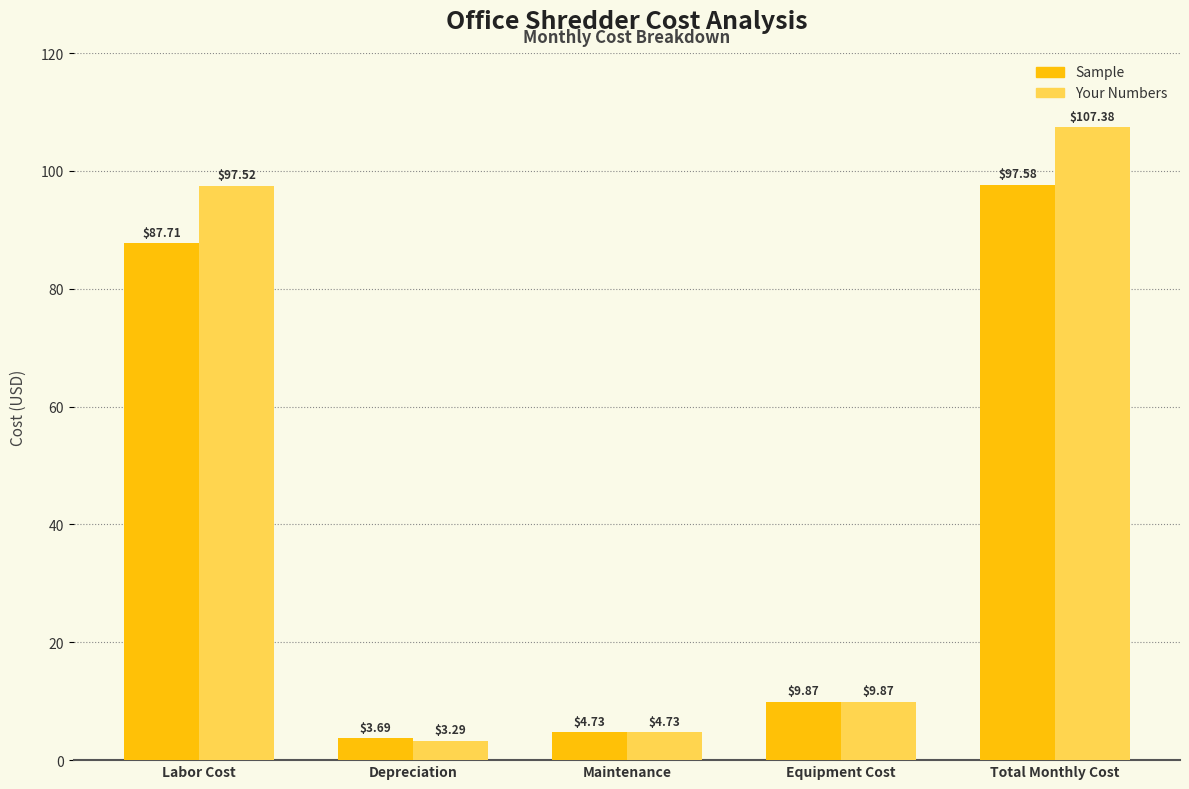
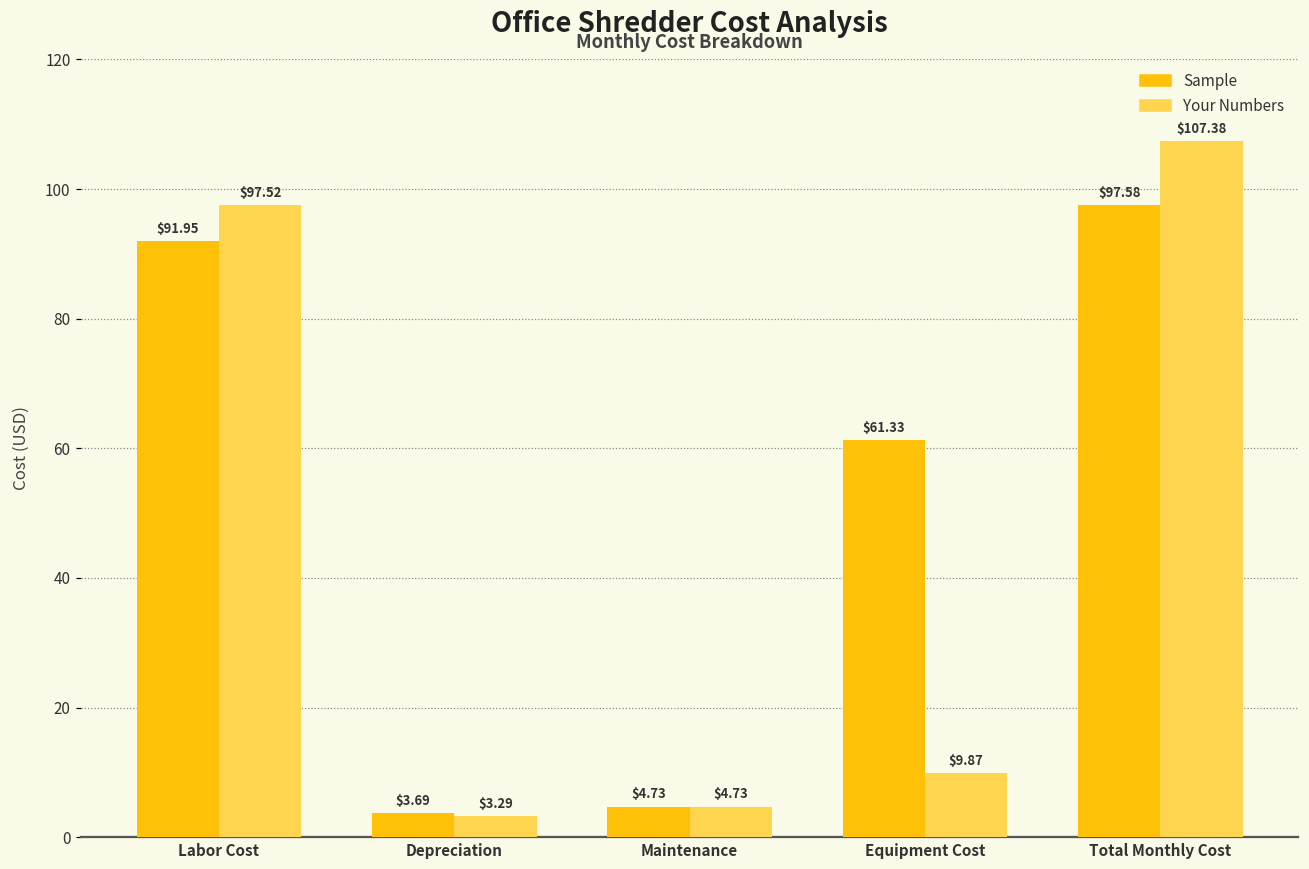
Sample, Labor Cost: $87.71 -> $91.95
Sample, Equipment Cost: $9.87 -> $61.33
